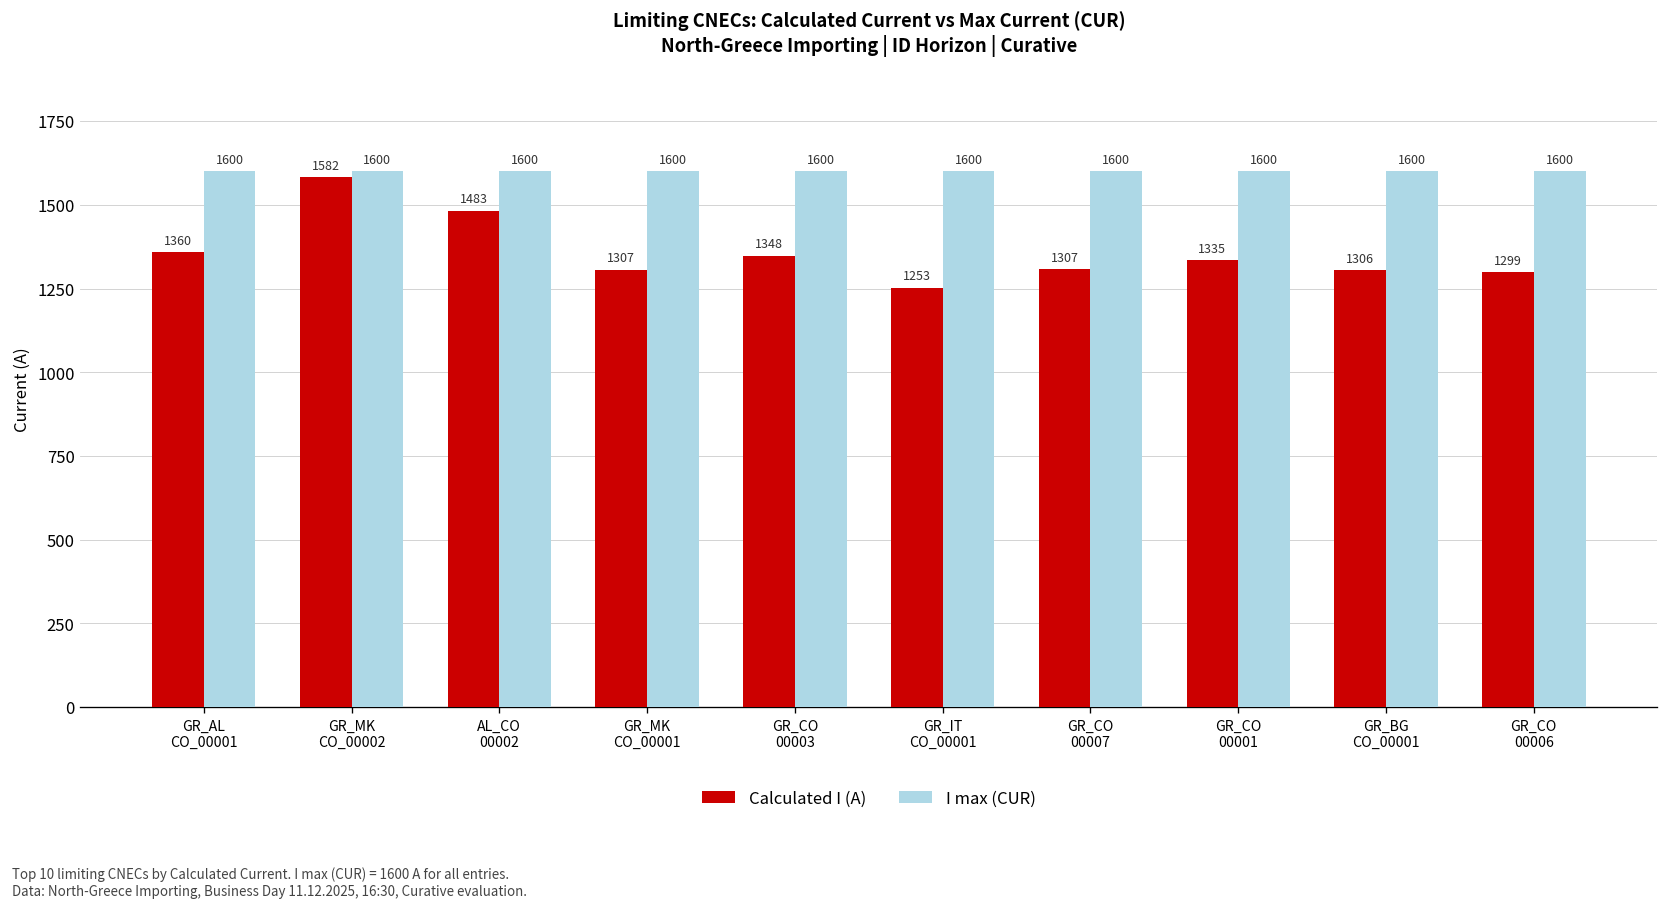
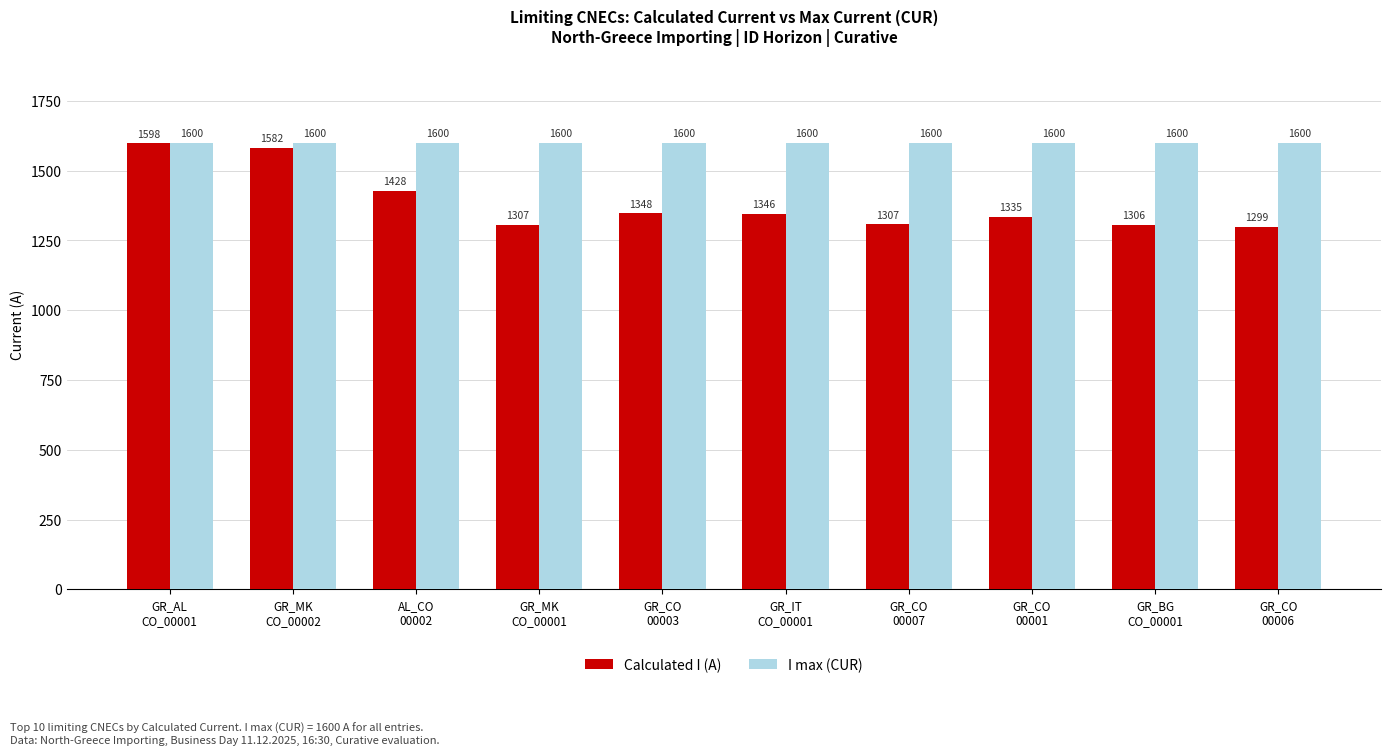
Calculated I (A), GR_AL CO_00001: 1360 -> 1598
Calculated I (A), AL_CO 00002: 1483 -> 1428
Calculated I (A), GR_IT CO_00001: 1253 -> 1346
